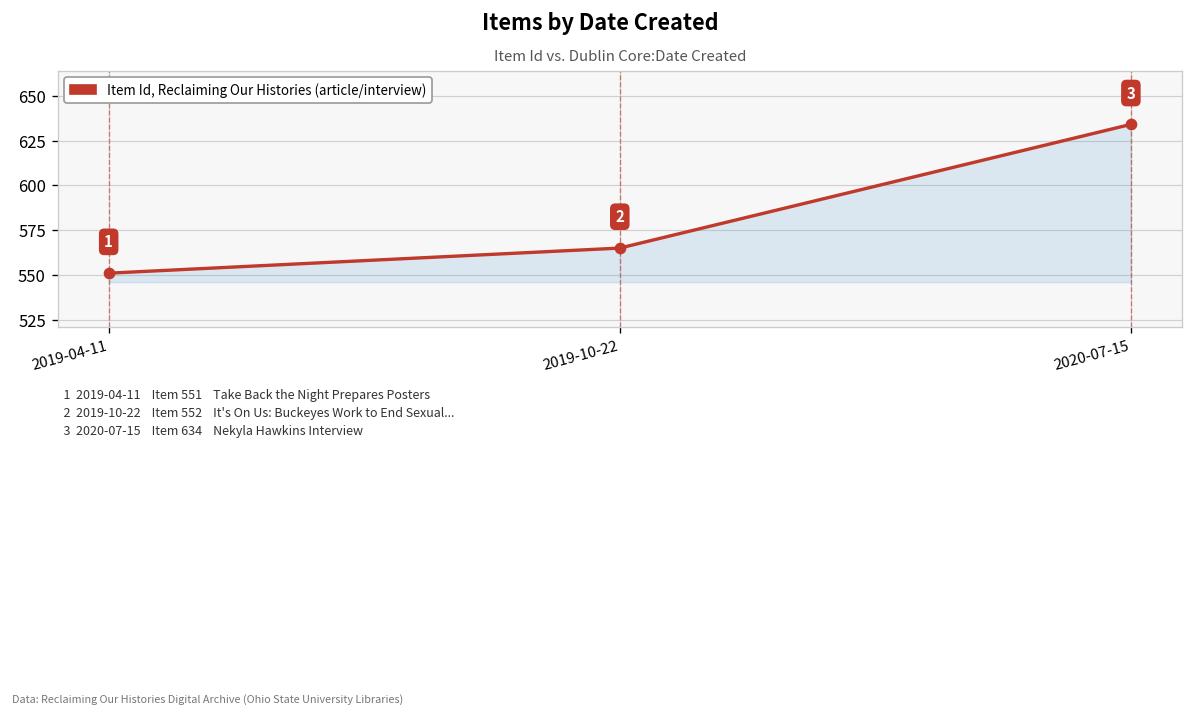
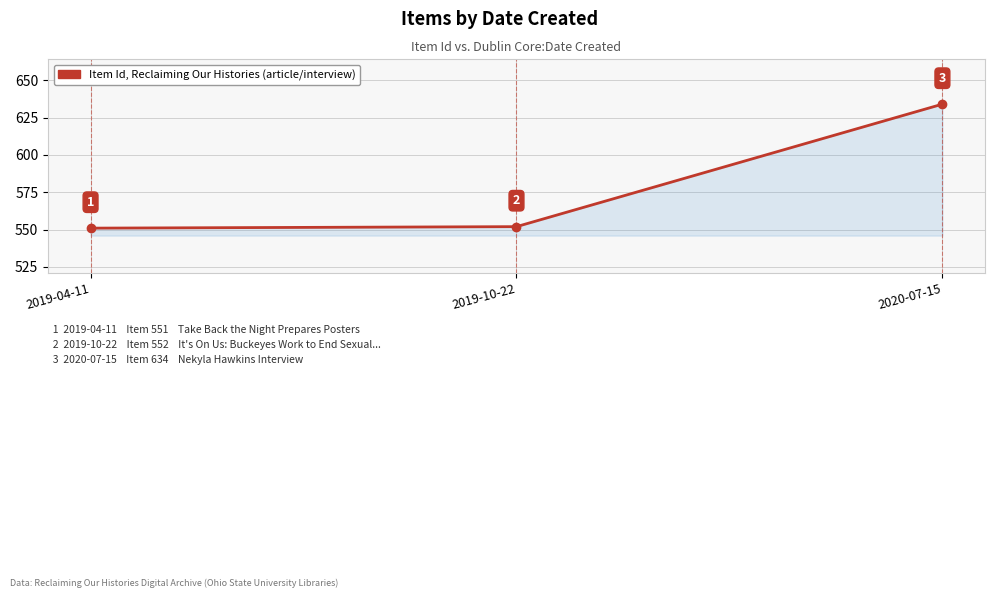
2019-10-22: 565 -> 552
